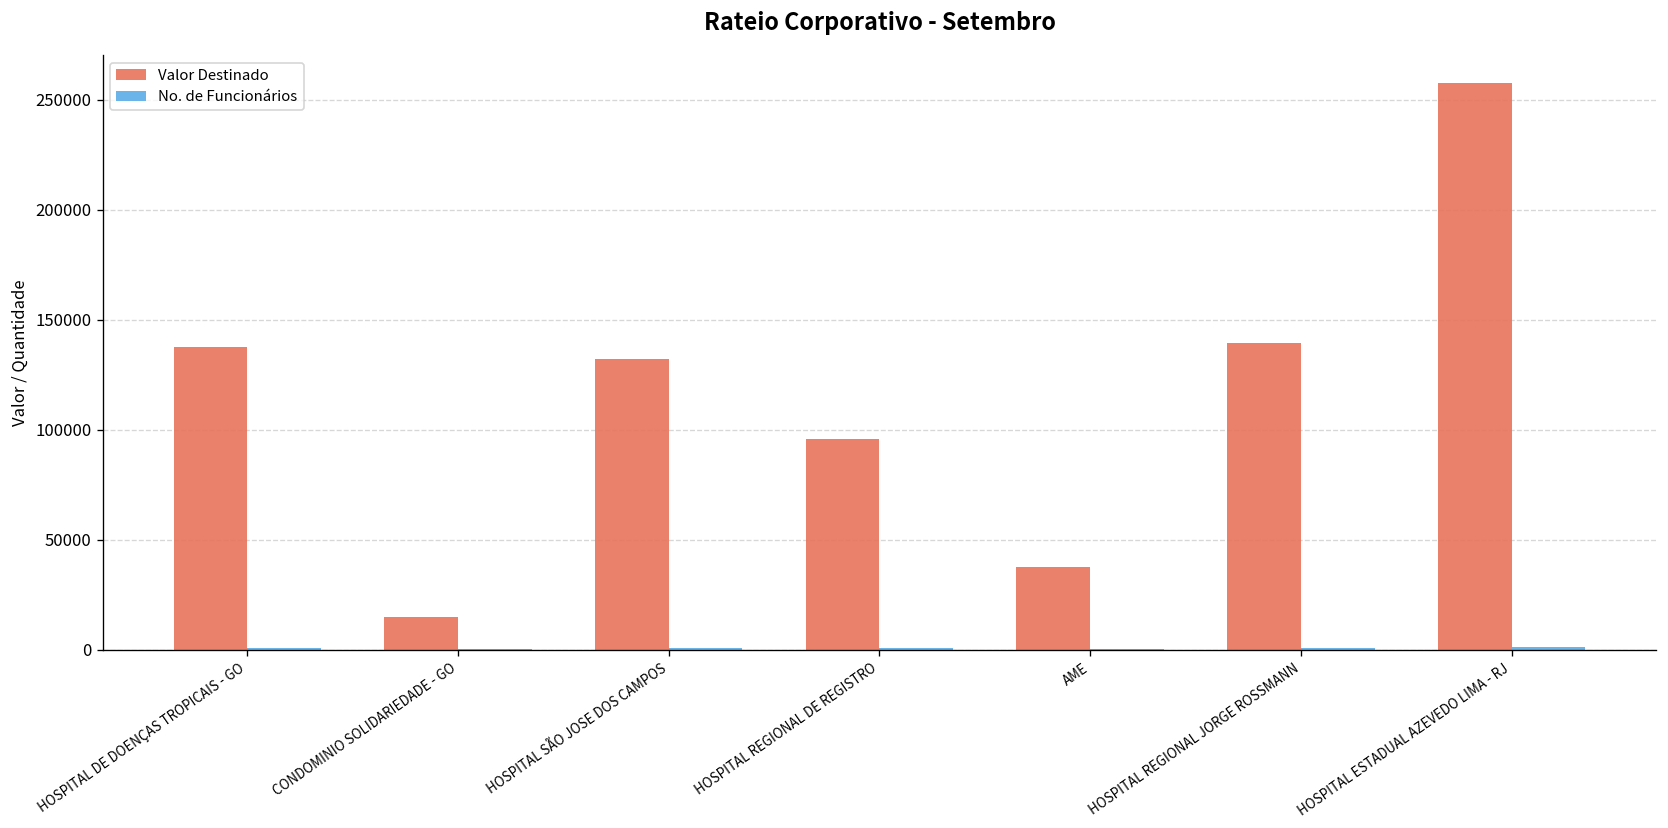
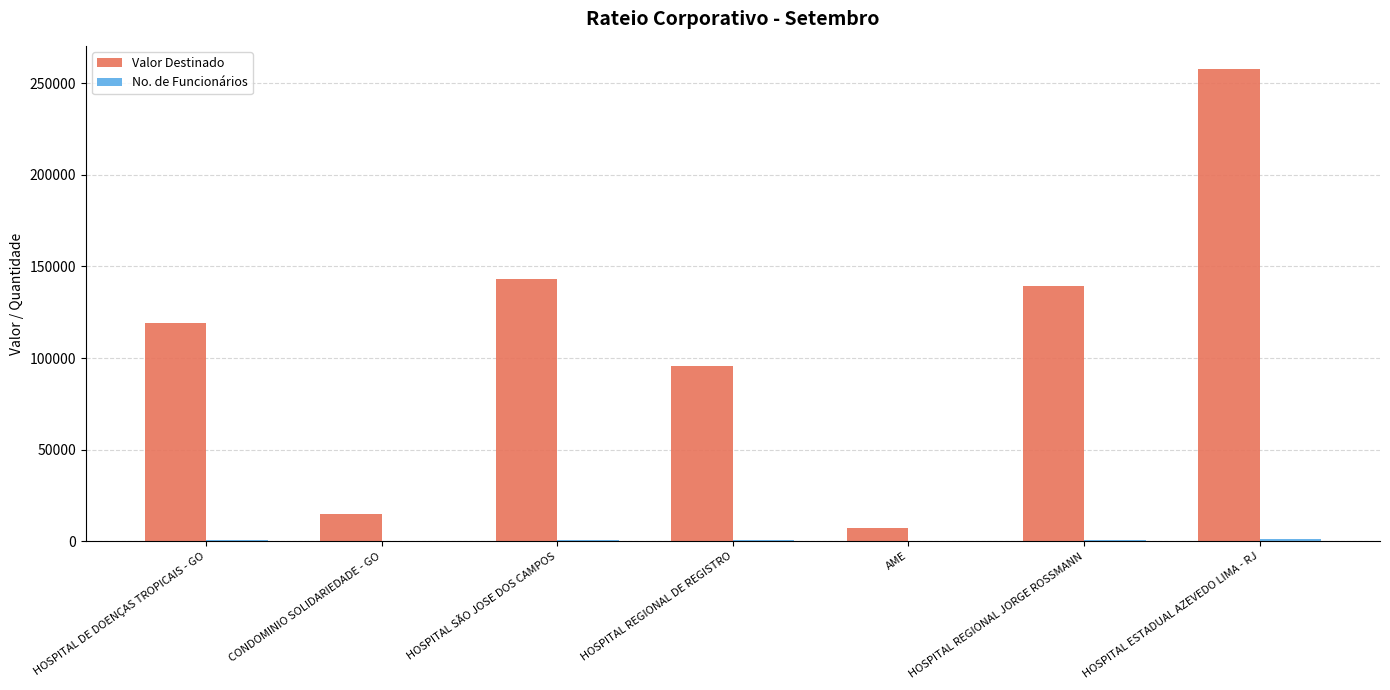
Valor Destinado, HOSPITAL DE DOENÇAS TROPICAIS - GO: 138000 -> 119000
Valor Destinado, HOSPITAL SÃO JOSE DOS CAMPOS: 132000 -> 143000
Valor Destinado, AME: 37000 -> 7000
